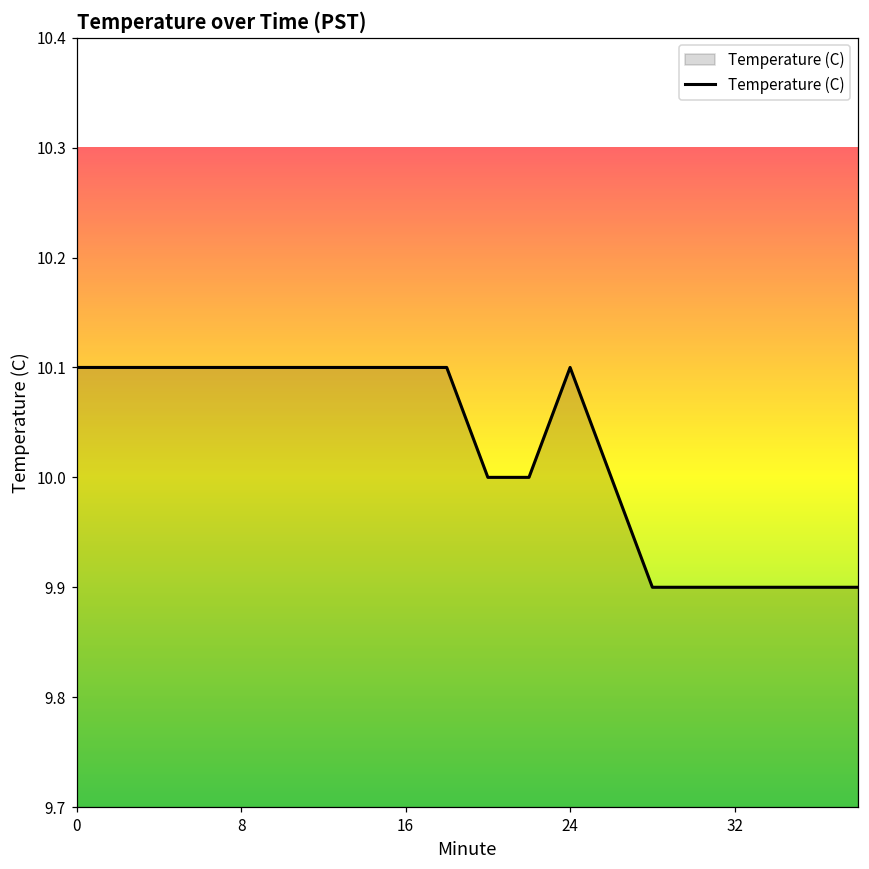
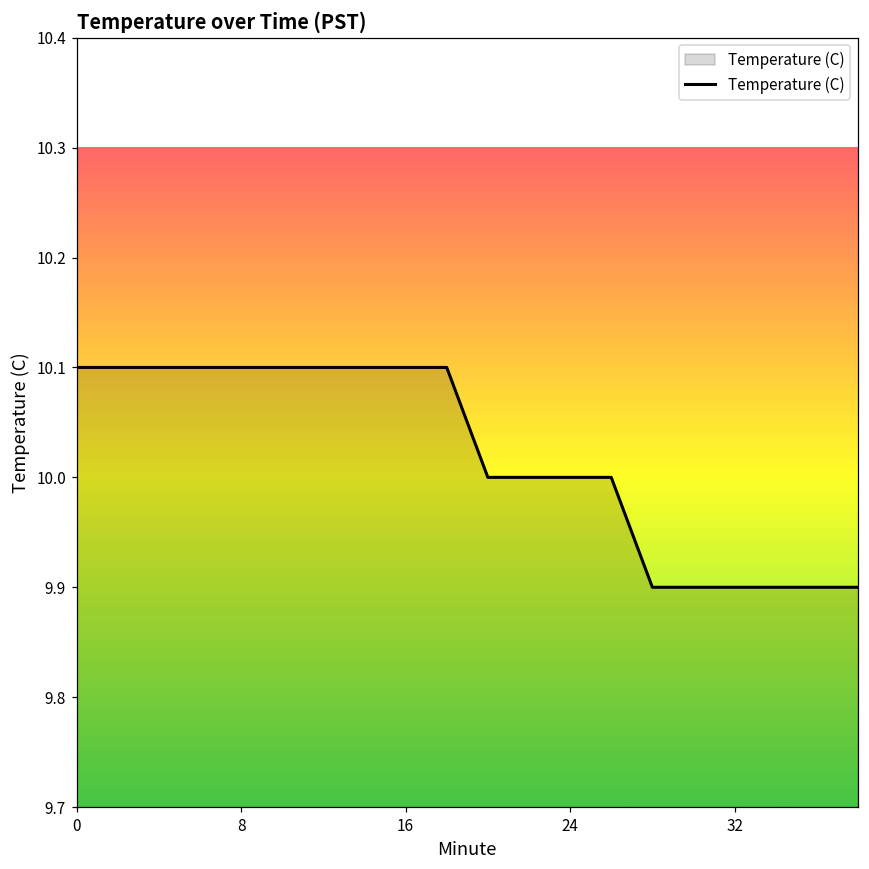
24: 10.1 -> 10.0
